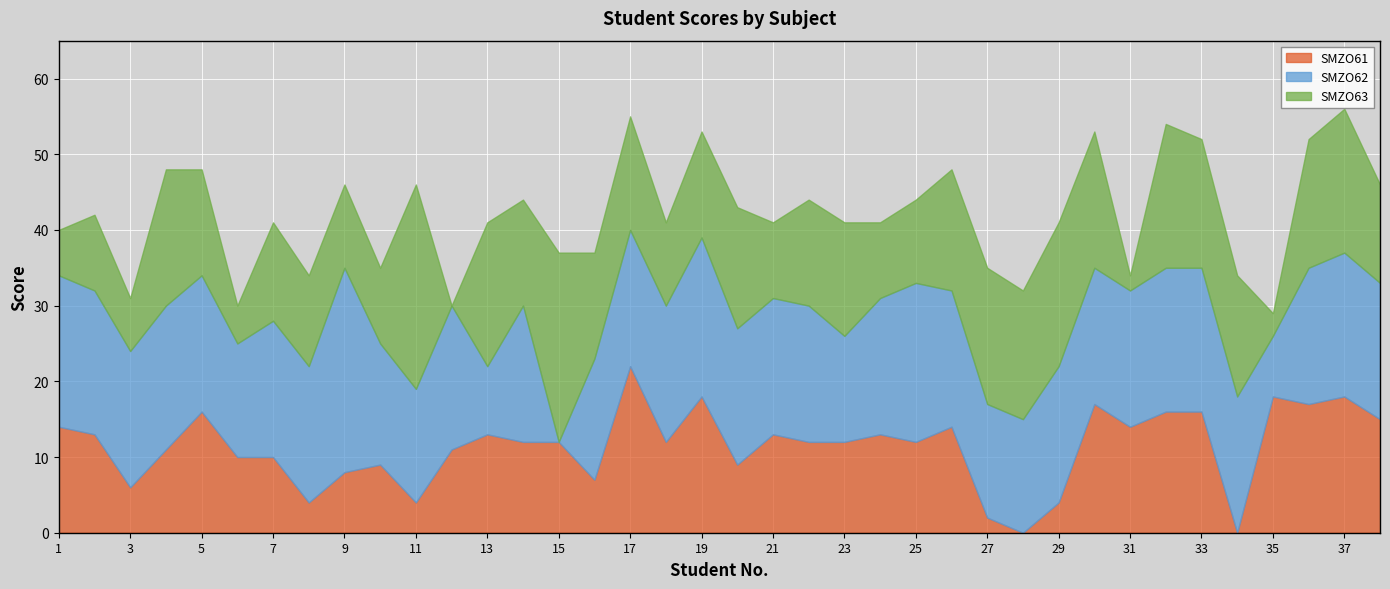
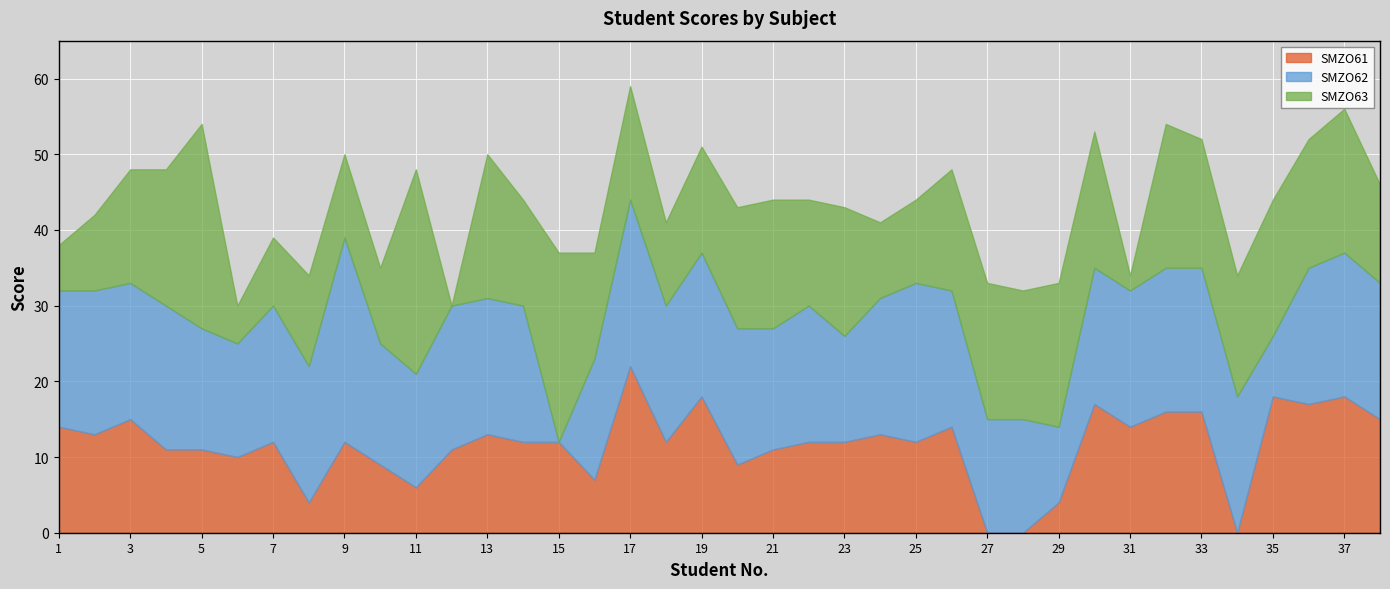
SMZO62, 1: 20 -> 18
SMZO61, 3: 6 -> 15
SMZO63, 3: 7 -> 15
SMZO61, 5: 16 -> 11
SMZO62, 5: 18 -> 16
SMZO63, 5: 14 -> 27
SMZO61, 7: 10 -> 12
SMZO63, 7: 13 -> 9
SMZO61, 9: 8 -> 12
SMZO61, 11: 4 -> 6
SMZO62, 13: 9 -> 18
SMZO62, 17: 18 -> 22
SMZO62, 19: 21 -> 19
SMZO61, 21: 13 -> 11
SMZO62, 21: 18 -> 16
SMZO63, 21: 10 -> 17
SMZO63, 23: 15 -> 17
SMZO61, 27: 2 -> 0
SMZO62, 29: 18 -> 10
SMZO63, 35: 3 -> 18
